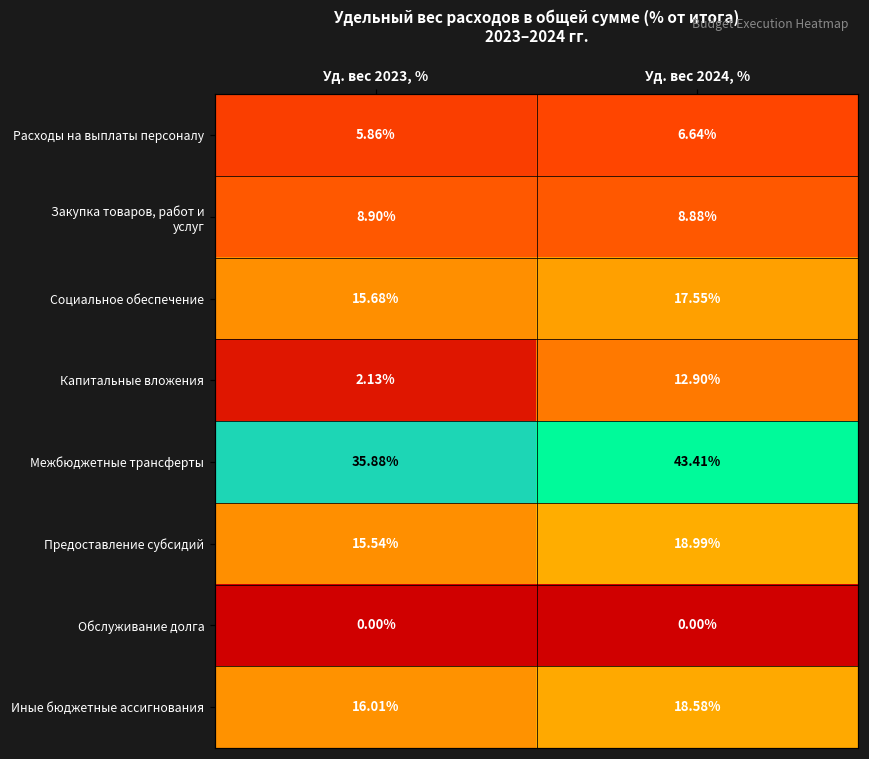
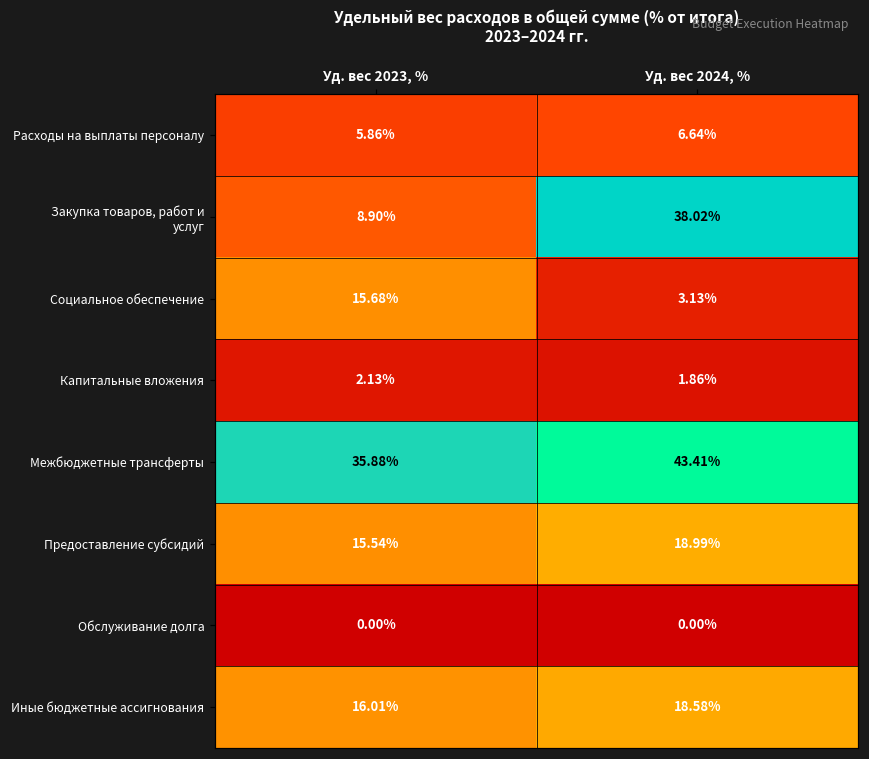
Закупка товаров, работ и услуг, Уд. вес 2024, %: 8.88% -> 38.02%
Социальное обеспечение, Уд. вес 2024, %: 17.55% -> 3.13%
Капитальные вложения, Уд. вес 2024, %: 12.90% -> 1.86%
